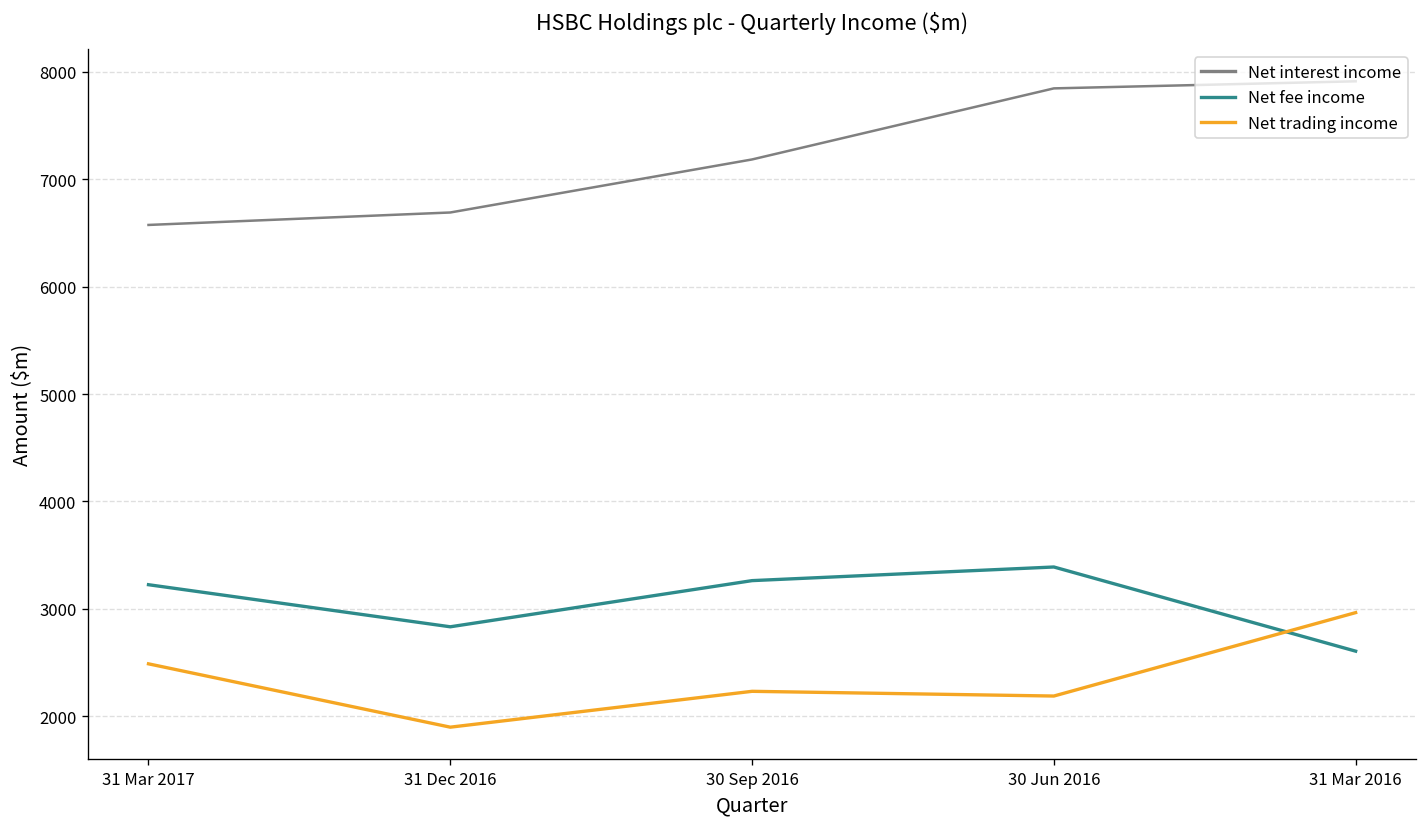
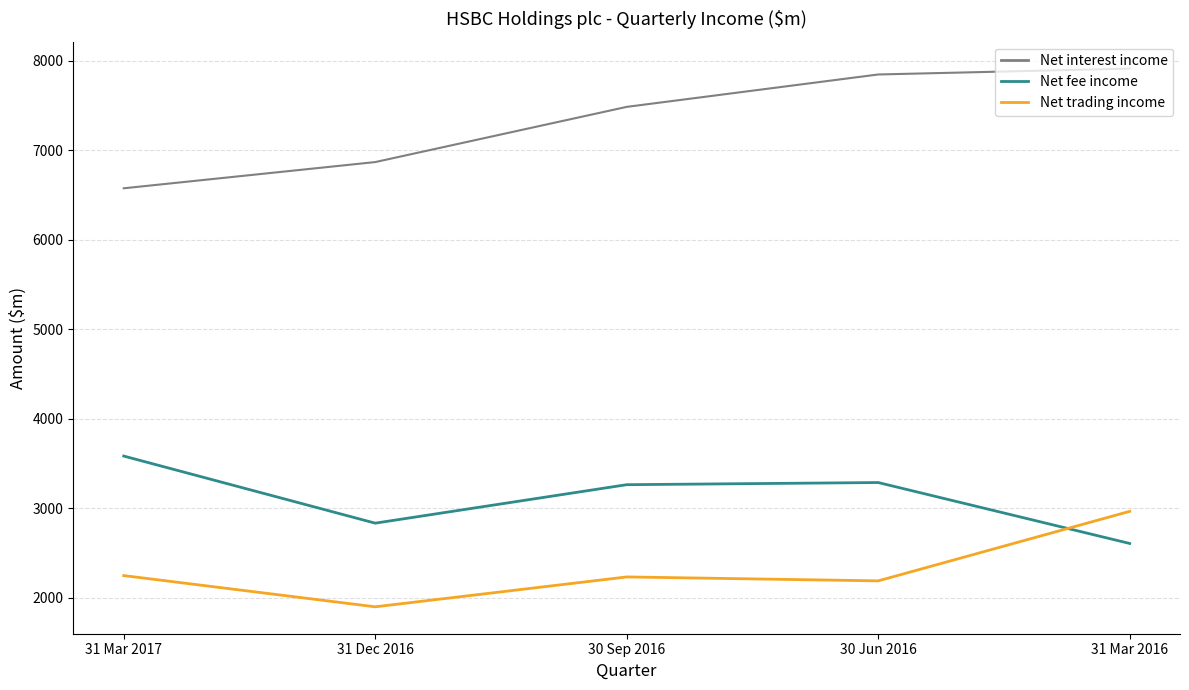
Net fee income, 31 Mar 2017: 3200 -> 3600
Net trading income, 31 Mar 2017: 2500 -> 2200
Net interest income, 31 Dec 2016: 6700 -> 6900
Net interest income, 30 Sep 2016: 7200 -> 7500
Net fee income, 30 Jun 2016: 3400 -> 3300
